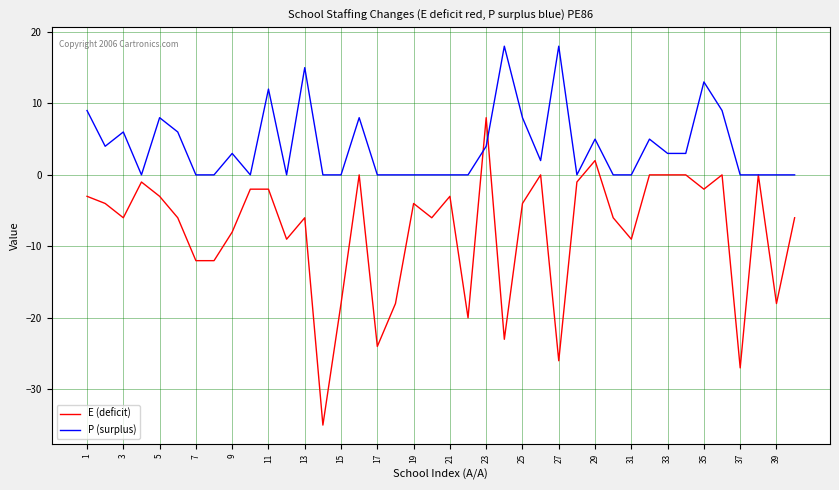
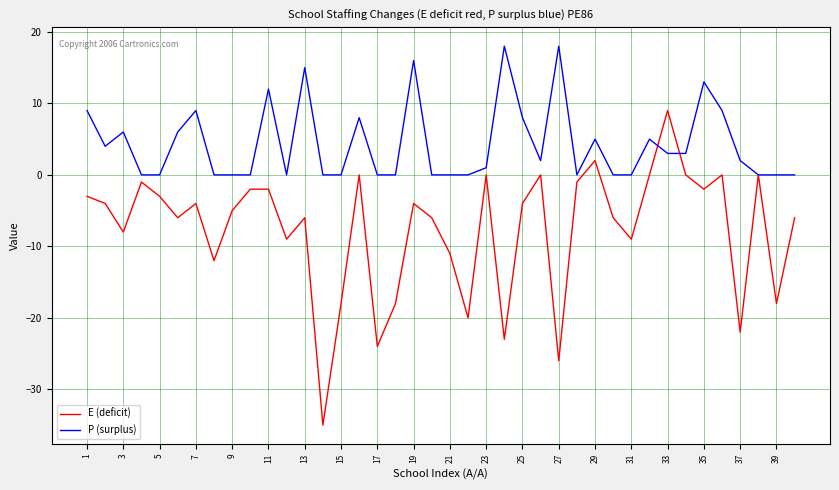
E (deficit), 3: -6 -> -8
P (surplus), 5: 8 -> 0
E (deficit), 7: -12 -> -4
P (surplus), 7: 0 -> 9
E (deficit), 9: -8 -> -5
P (surplus), 9: 3 -> 0
P (surplus), 19: 0 -> 16
E (deficit), 21: -3 -> -11
E (deficit), 23: 8 -> 0
P (surplus), 23: 4 -> 1
E (deficit), 33: 0 -> 9
E (deficit), 37: -27 -> -22
P (surplus), 37: 0 -> 2
